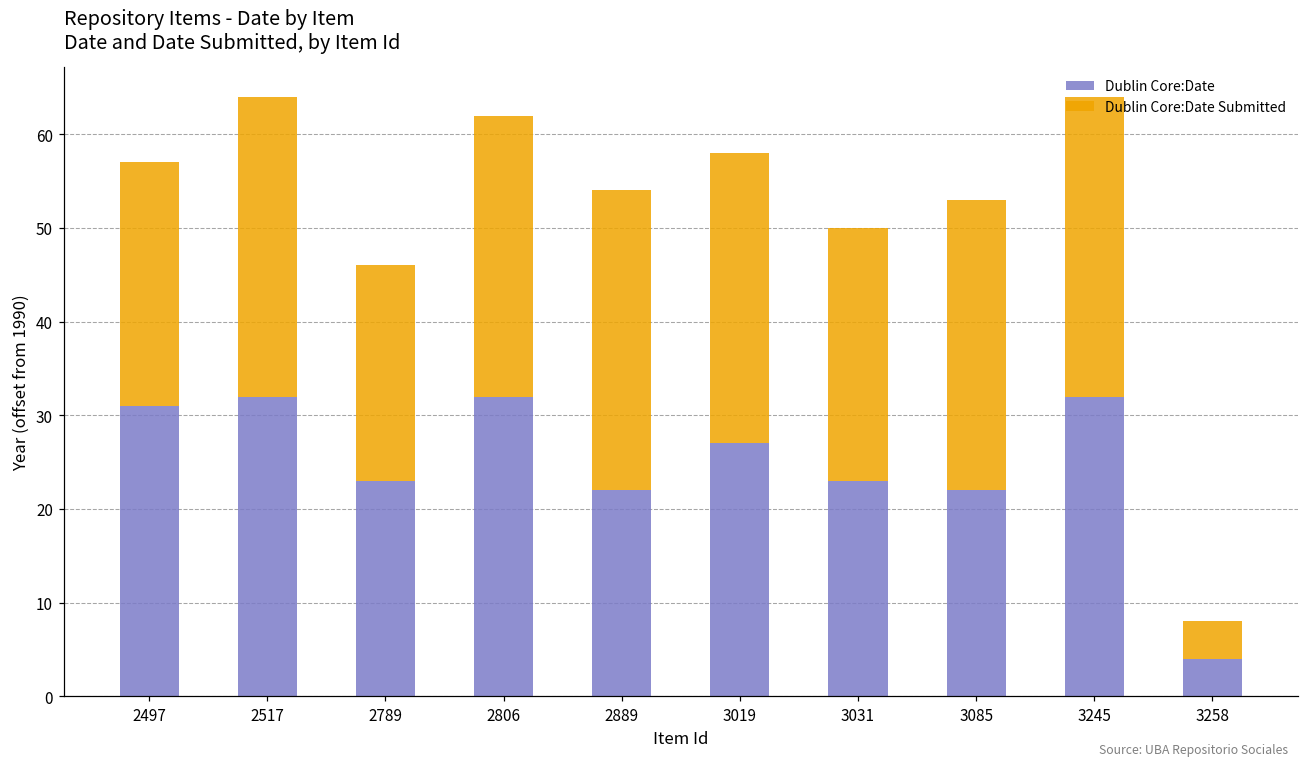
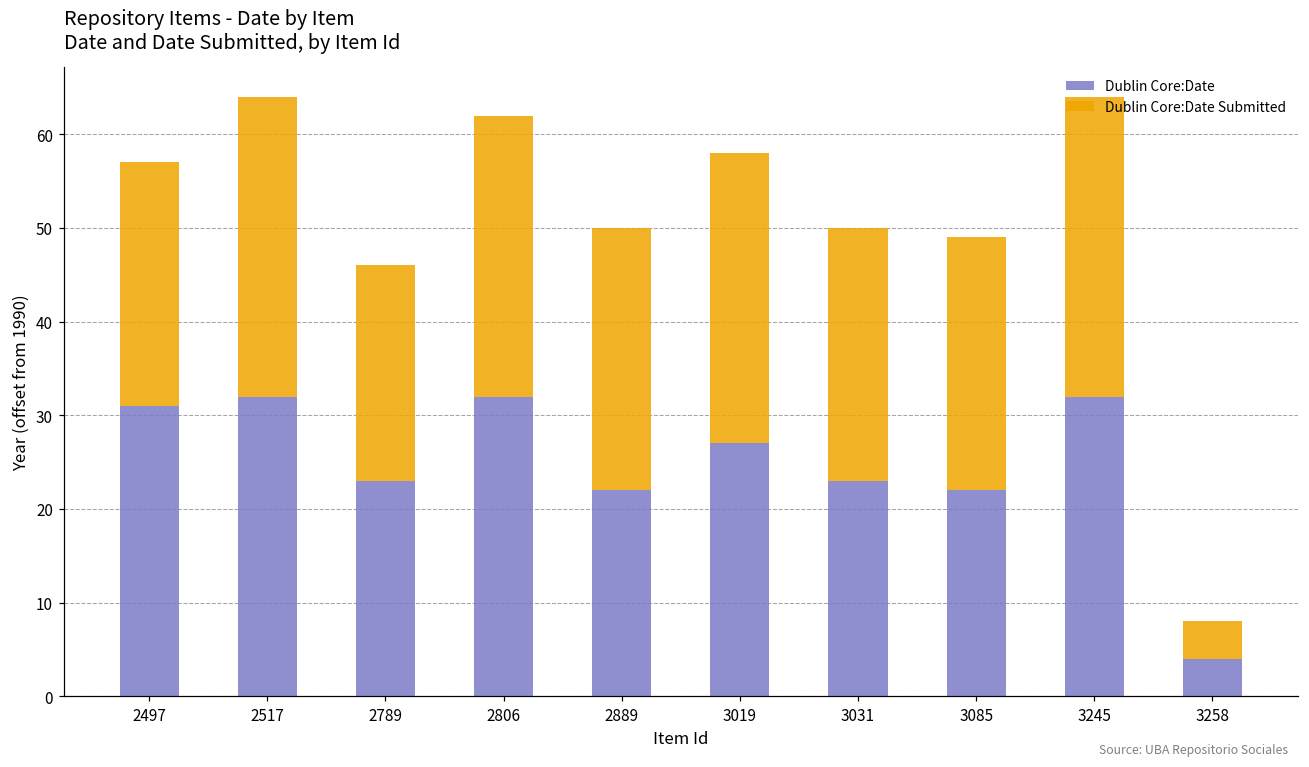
Dublin Core:Date Submitted, 2889: 32 -> 28
Dublin Core:Date Submitted, 3085: 31 -> 27
